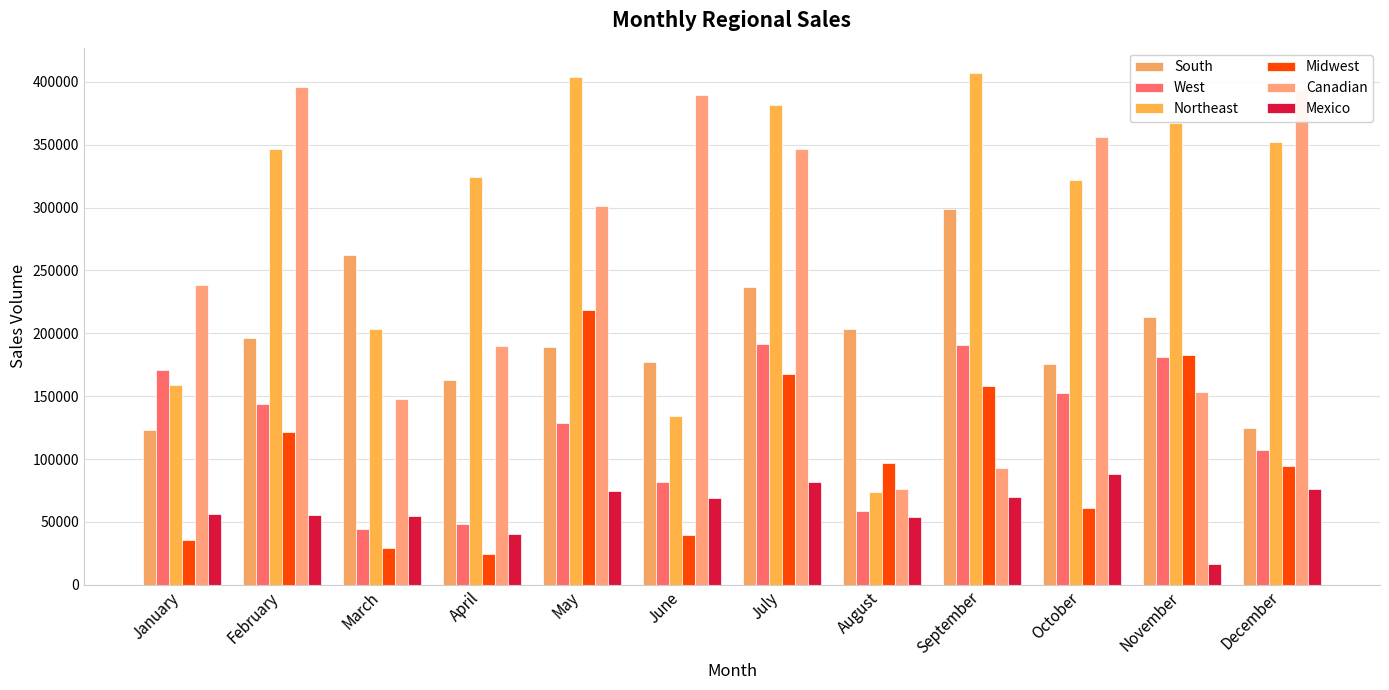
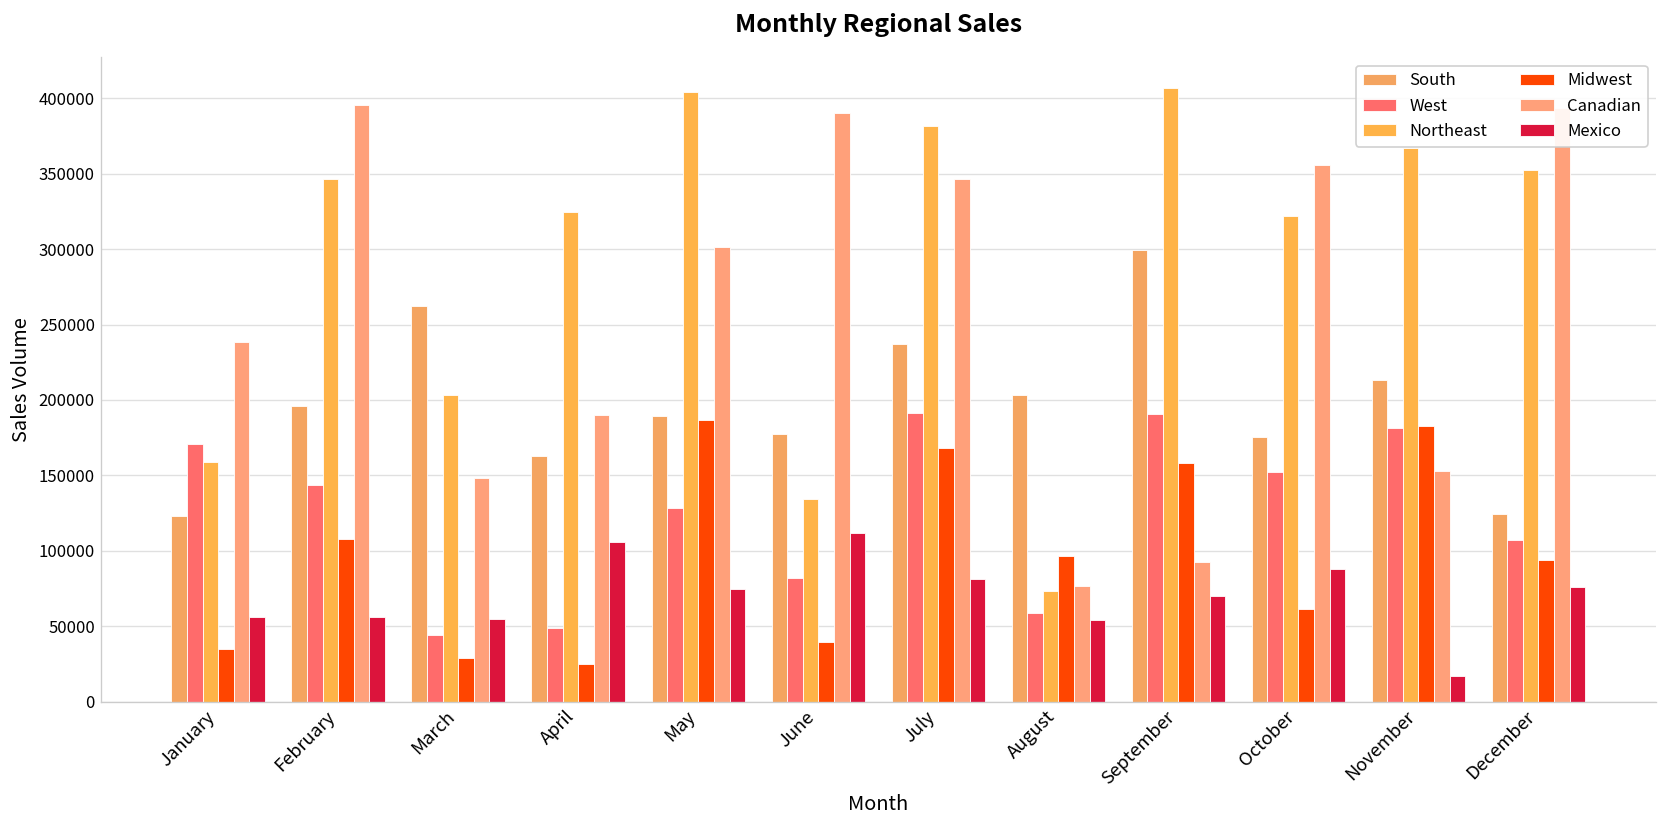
Midwest, February: 121000 -> 108000
Mexico, April: 41000 -> 106000
Midwest, May: 219000 -> 187000
Mexico, June: 69000 -> 112000
